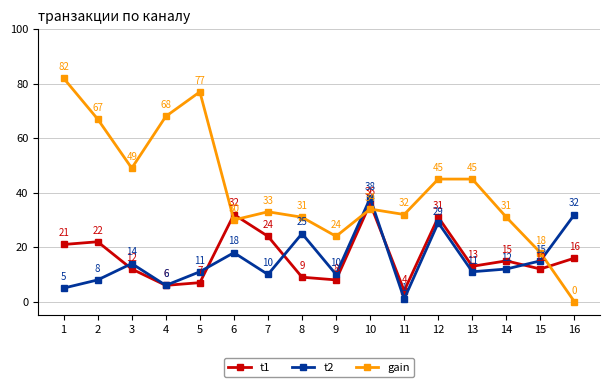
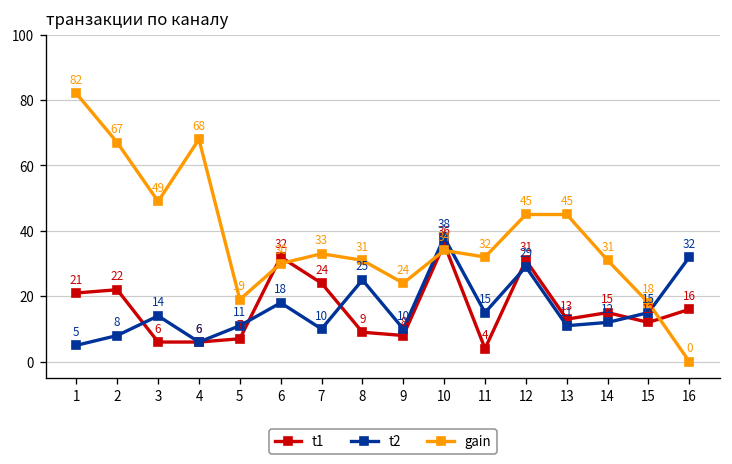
t1, 3: 12 -> 6
gain, 5: 77 -> 19
t2, 11: 1 -> 15
